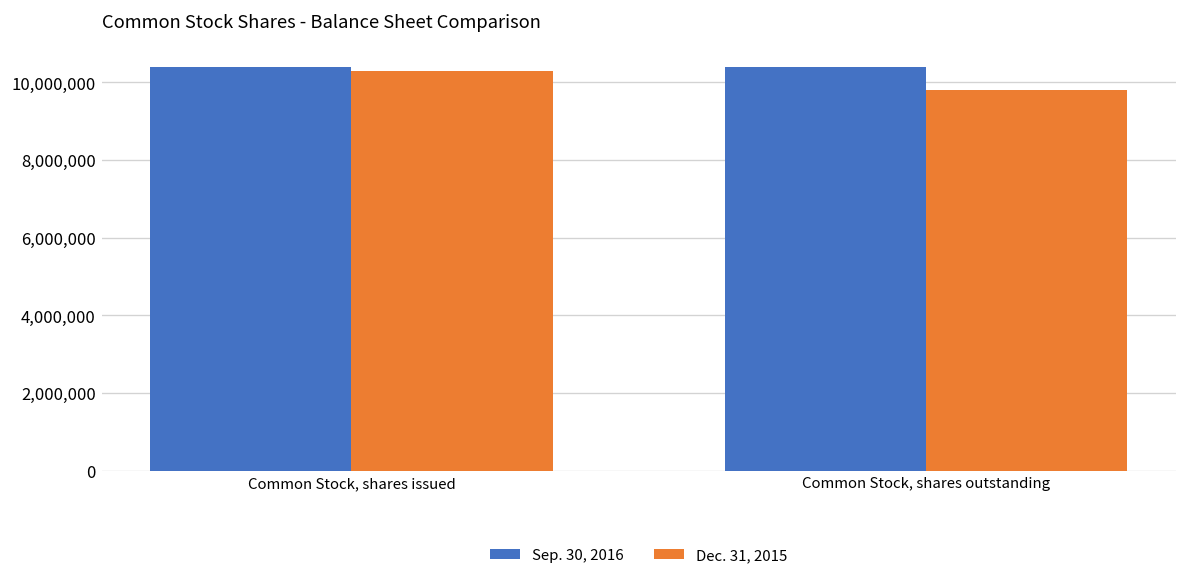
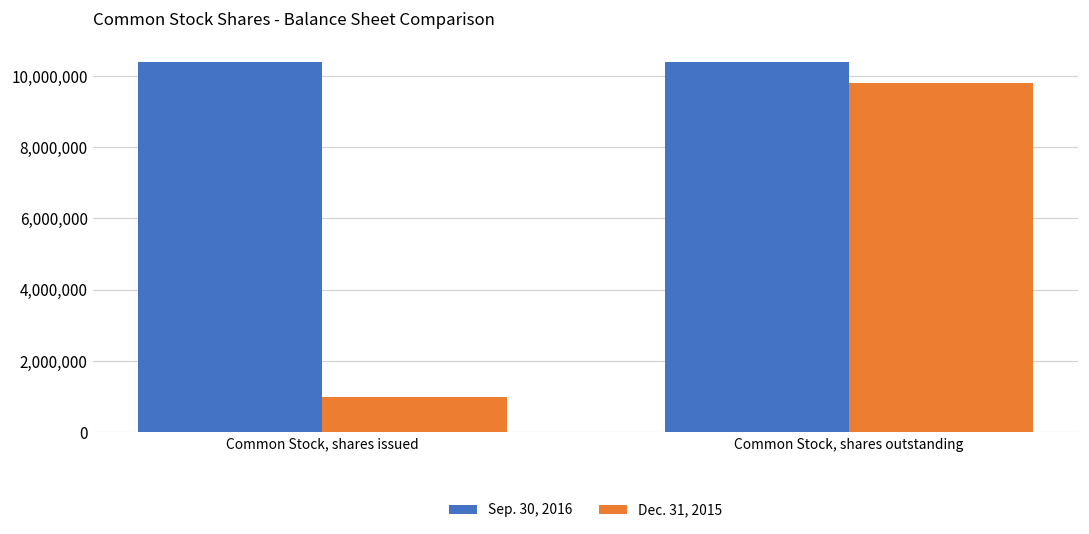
Dec. 31, 2015, Common Stock, shares issued: 10,300,000 -> 1,000,000
